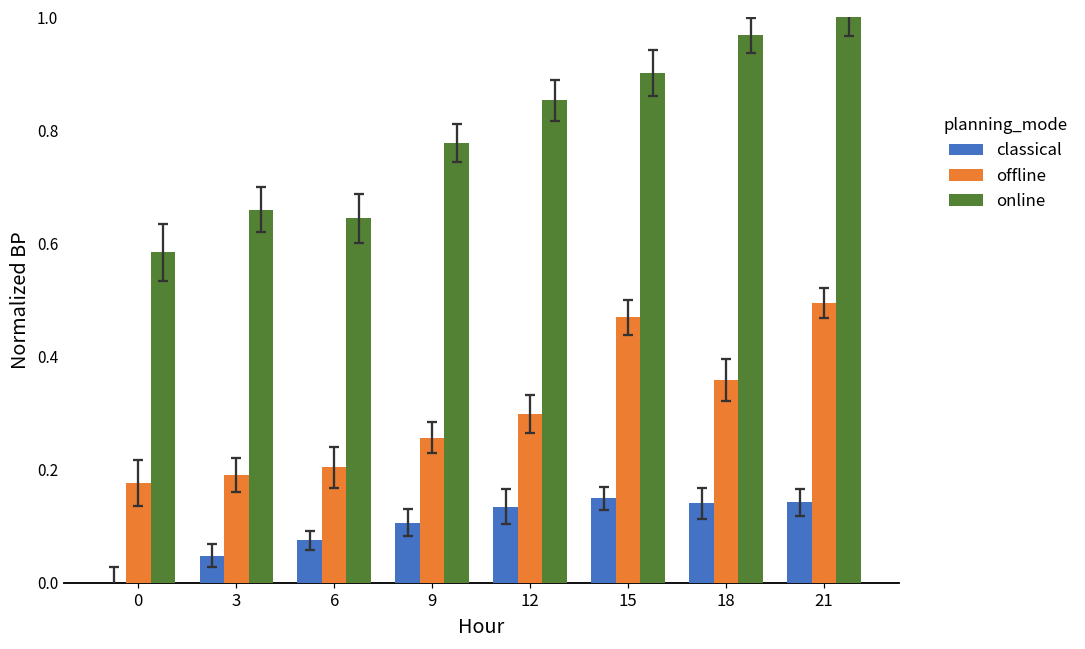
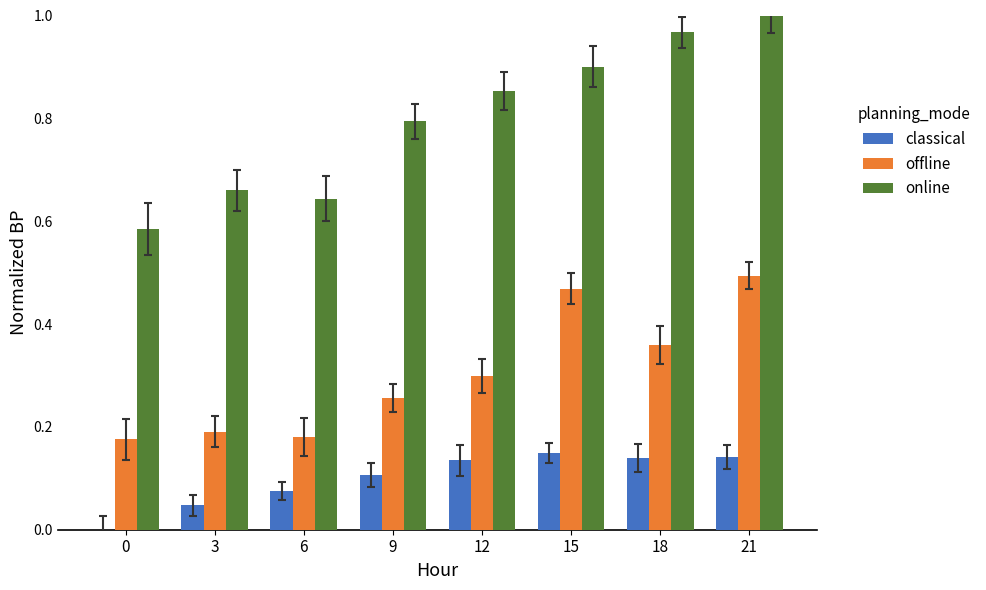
offline, 6: 0.20 -> 0.18
online, 9: 0.78 -> 0.79
